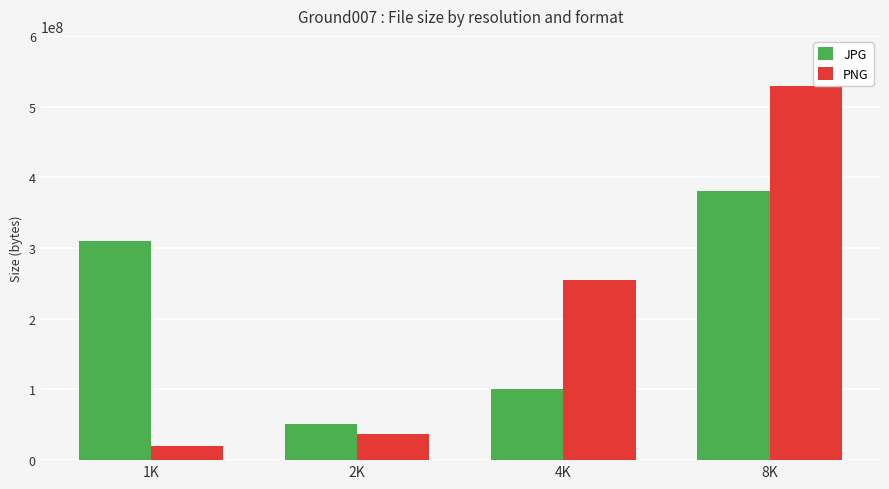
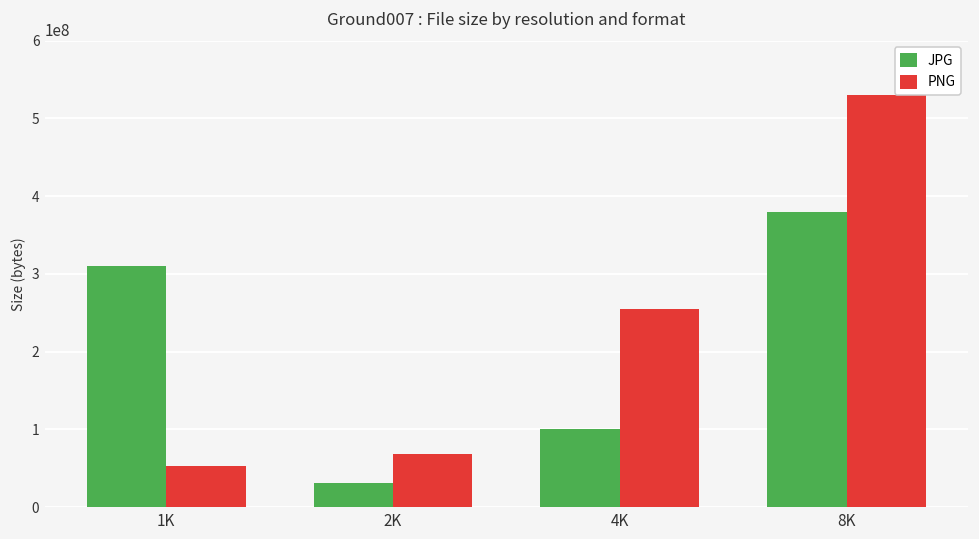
PNG, 1K: 20000000 -> 50000000
JPG, 2K: 50000000 -> 30000000
PNG, 2K: 40000000 -> 70000000
